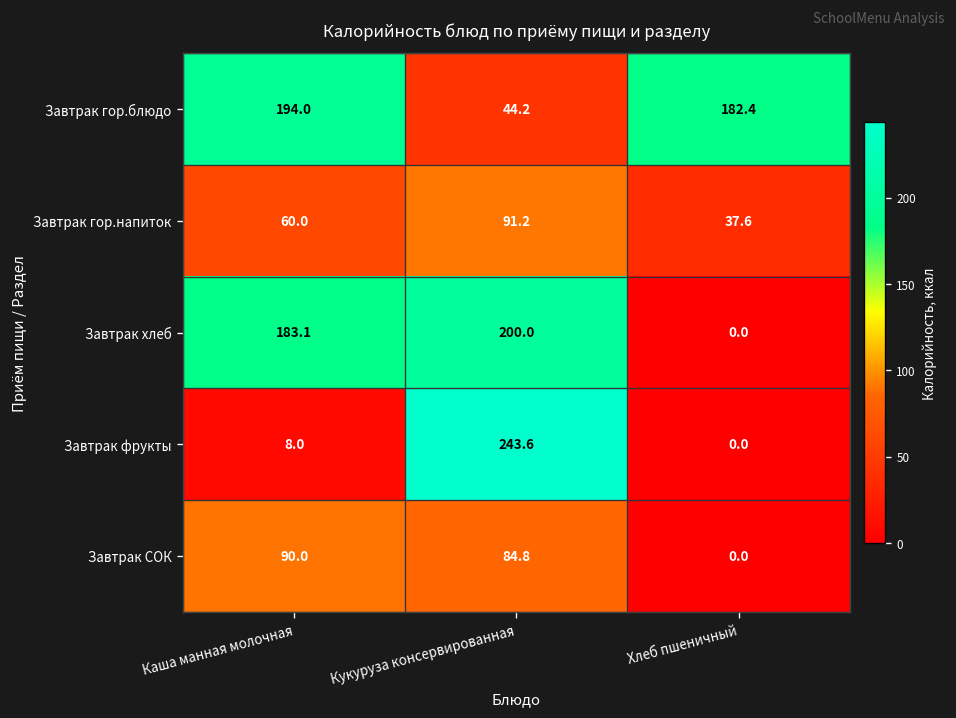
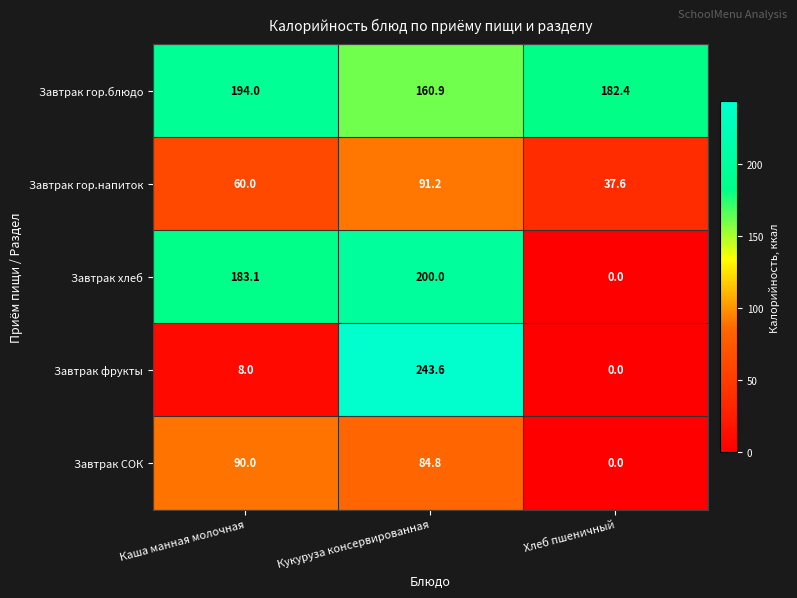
Завтрак гор.блюдо, Кукуруза консервированная: 44.2 -> 160.9
